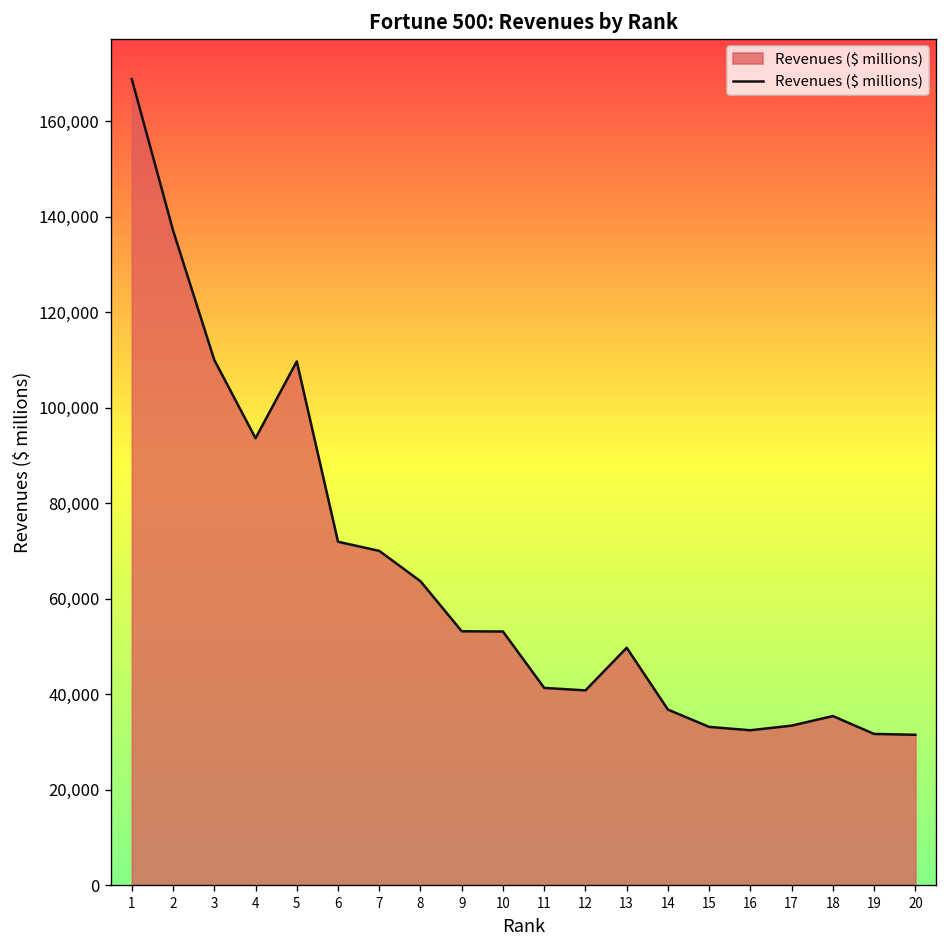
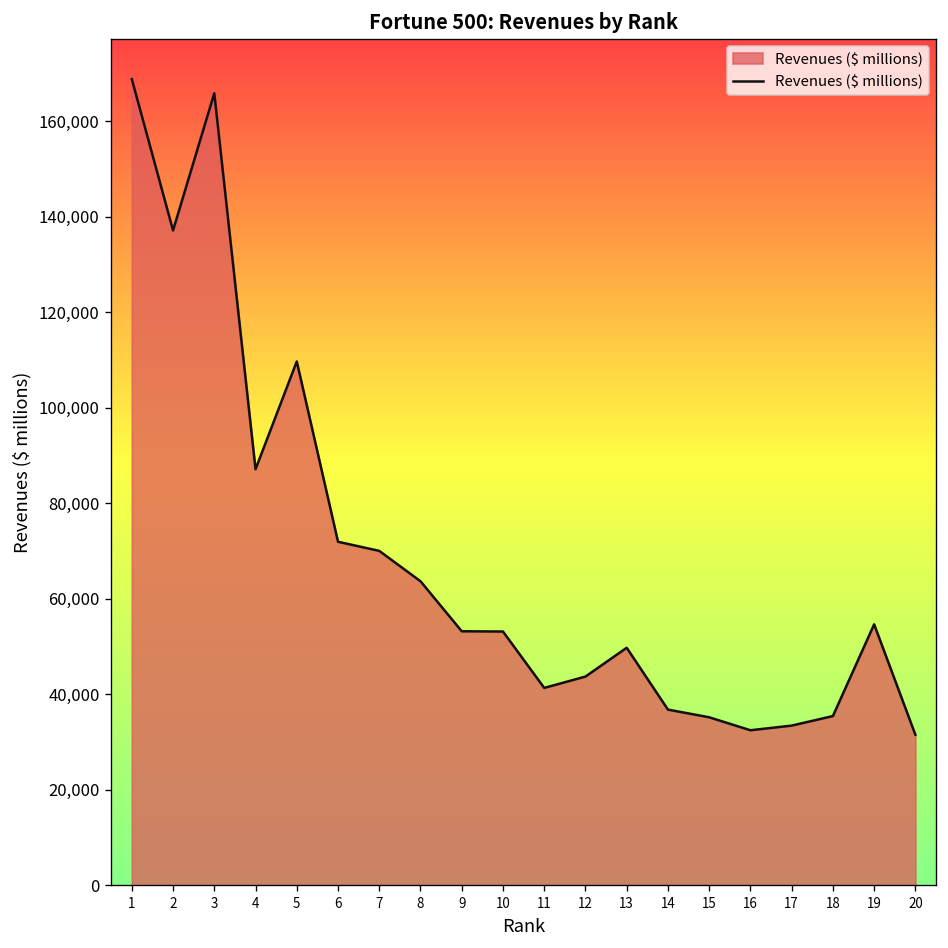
3: 110,000 -> 166,000
4: 94,000 -> 87,000
12: 41,000 -> 44,000
15: 33,000 -> 35,000
19: 32,000 -> 55,000
